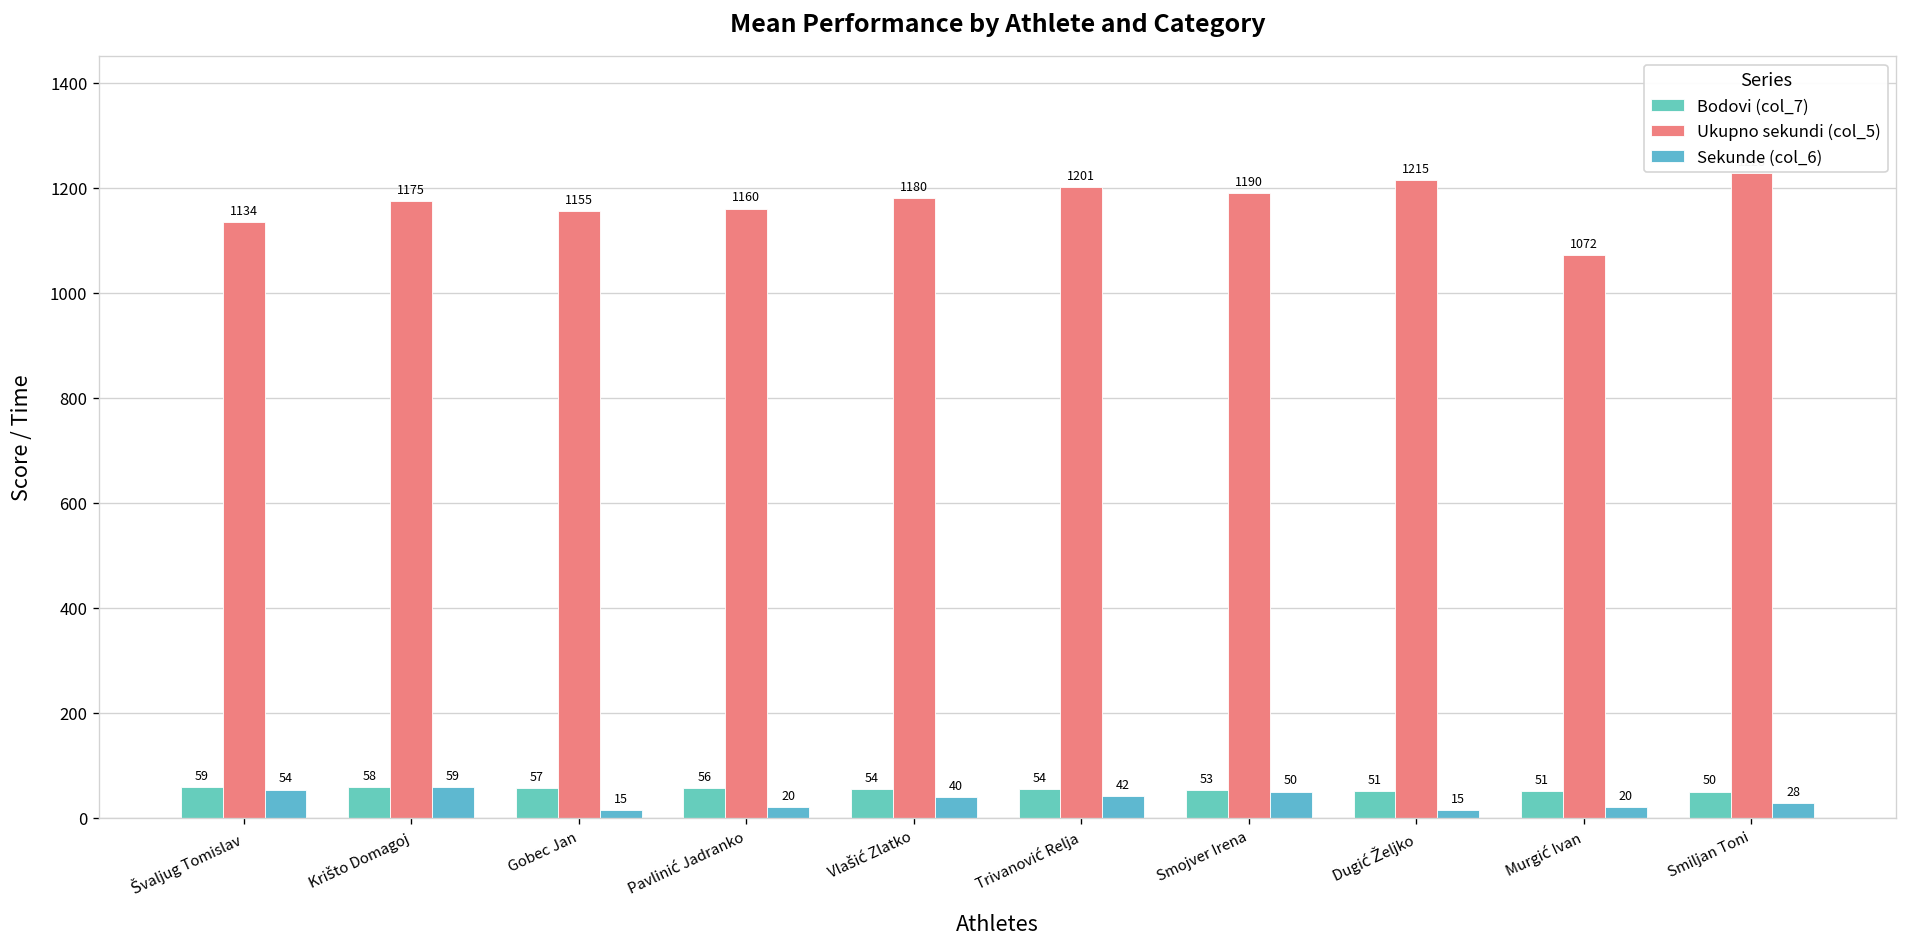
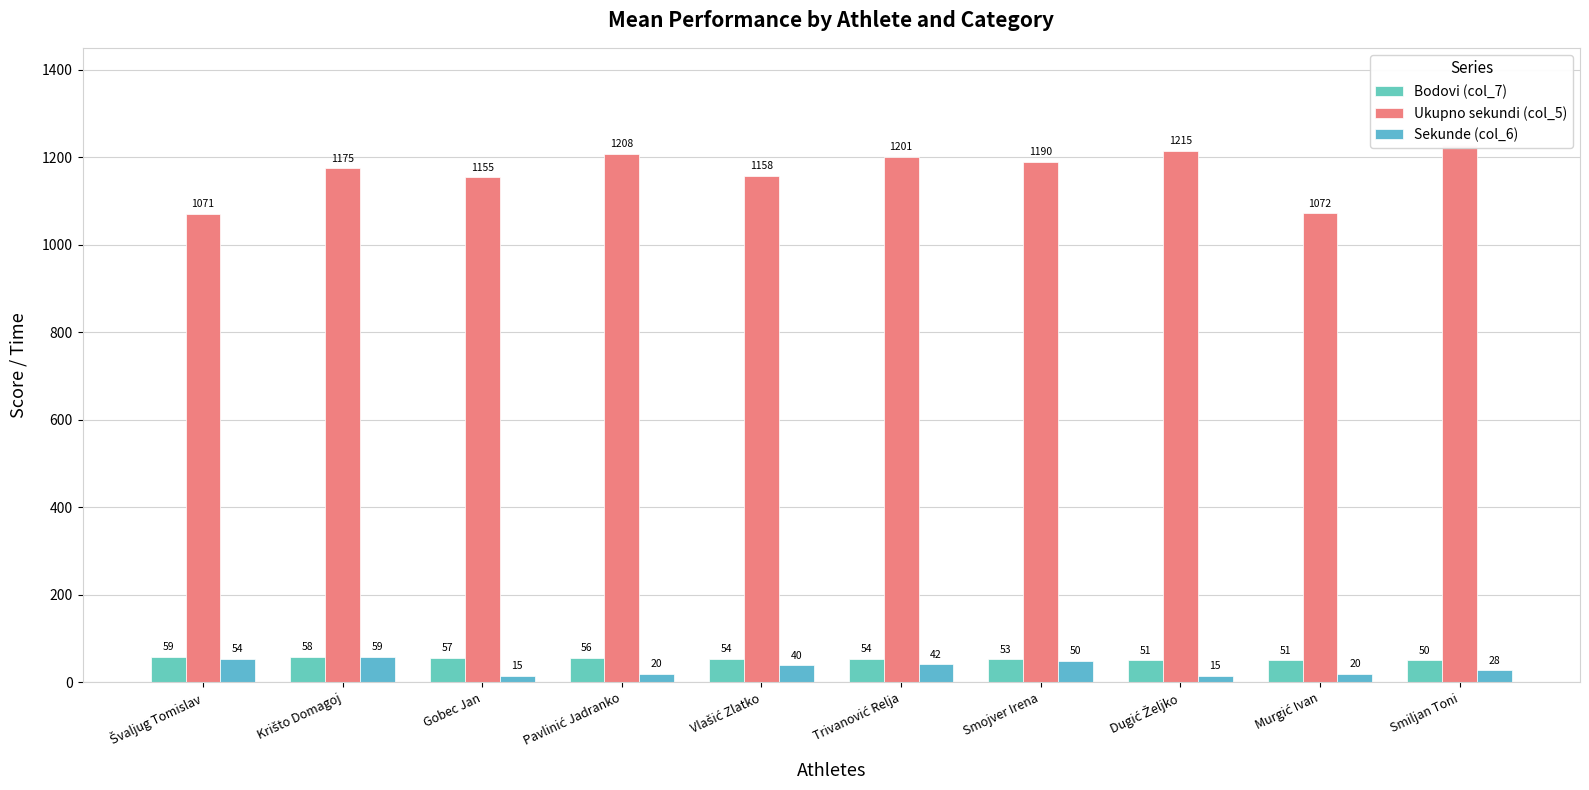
Ukupno sekundi (col_5), Švaljug Tomislav: 1134 -> 1071
Ukupno sekundi (col_5), Pavlinić Jadranko: 1160 -> 1208
Ukupno sekundi (col_5), Vlašić Zlatko: 1180 -> 1158
